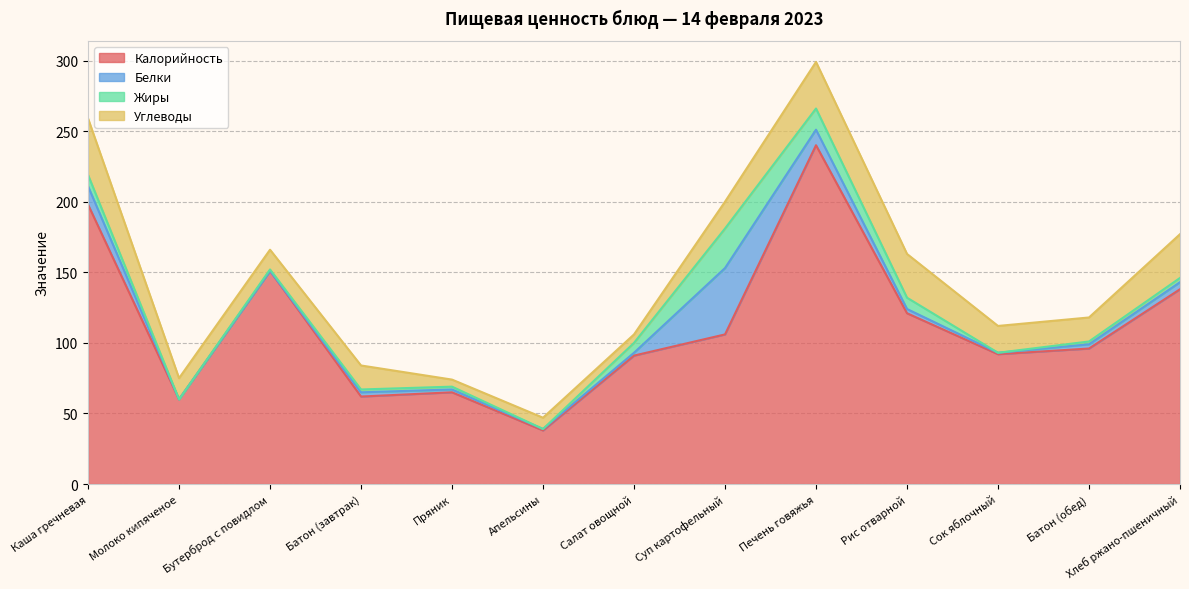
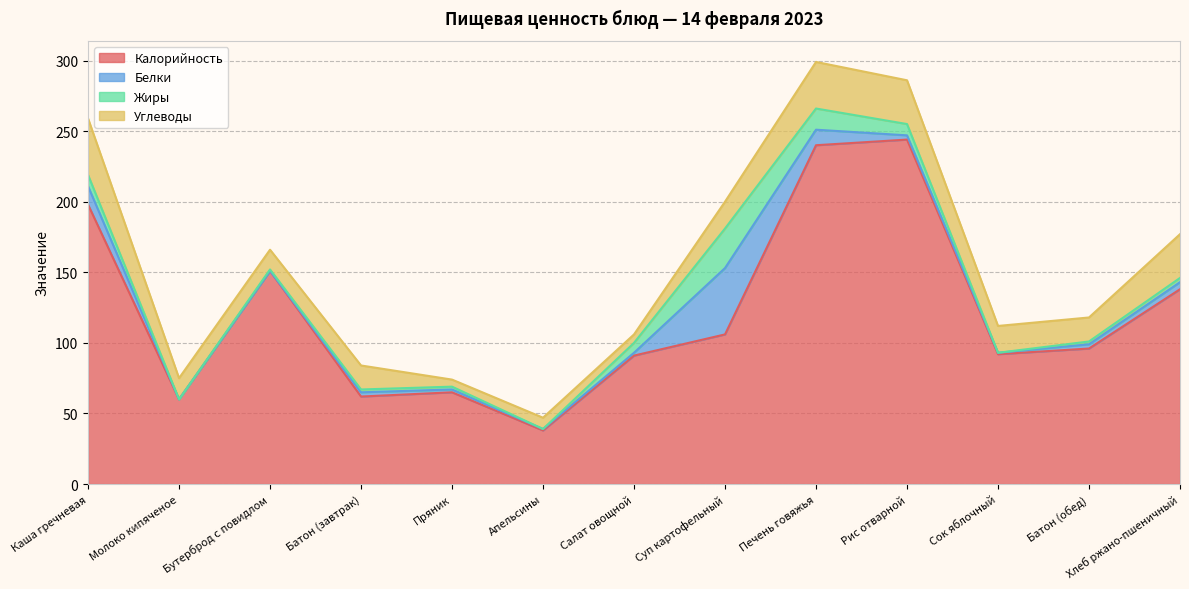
Калорийность, Рис отварной: 121 -> 244
